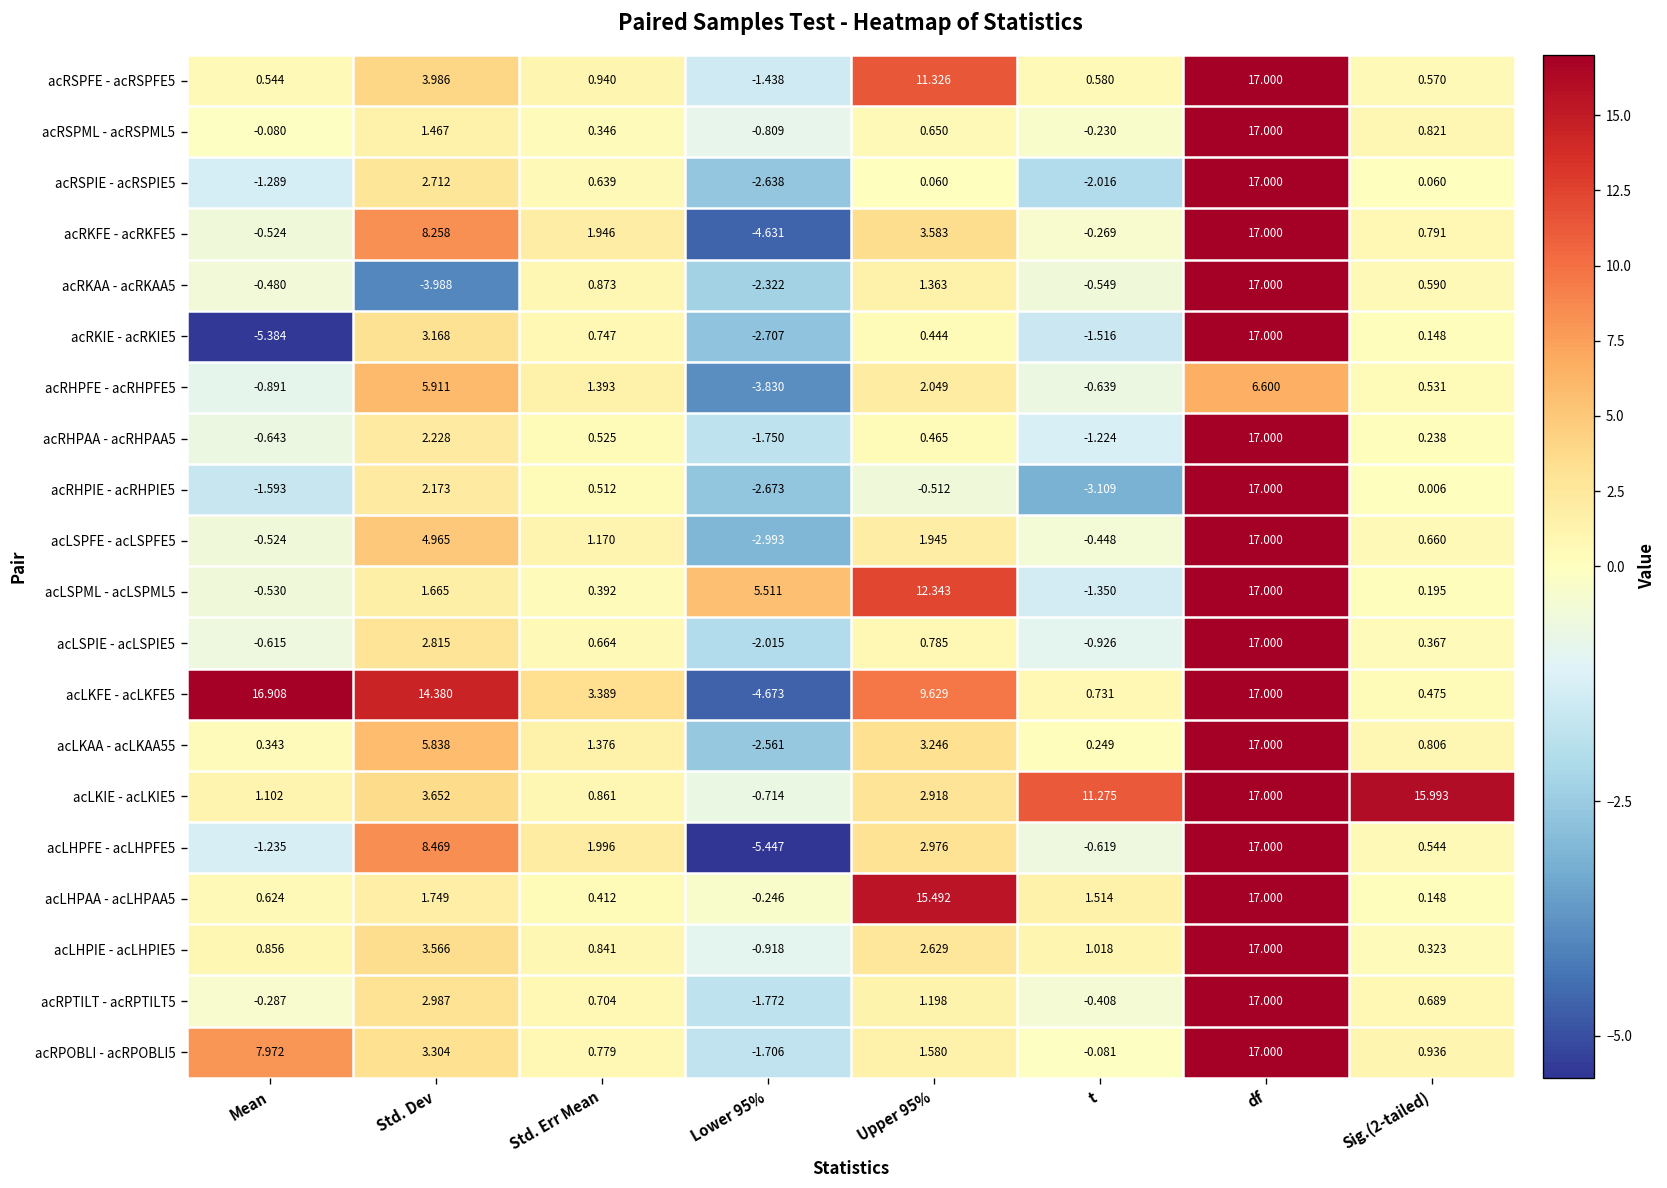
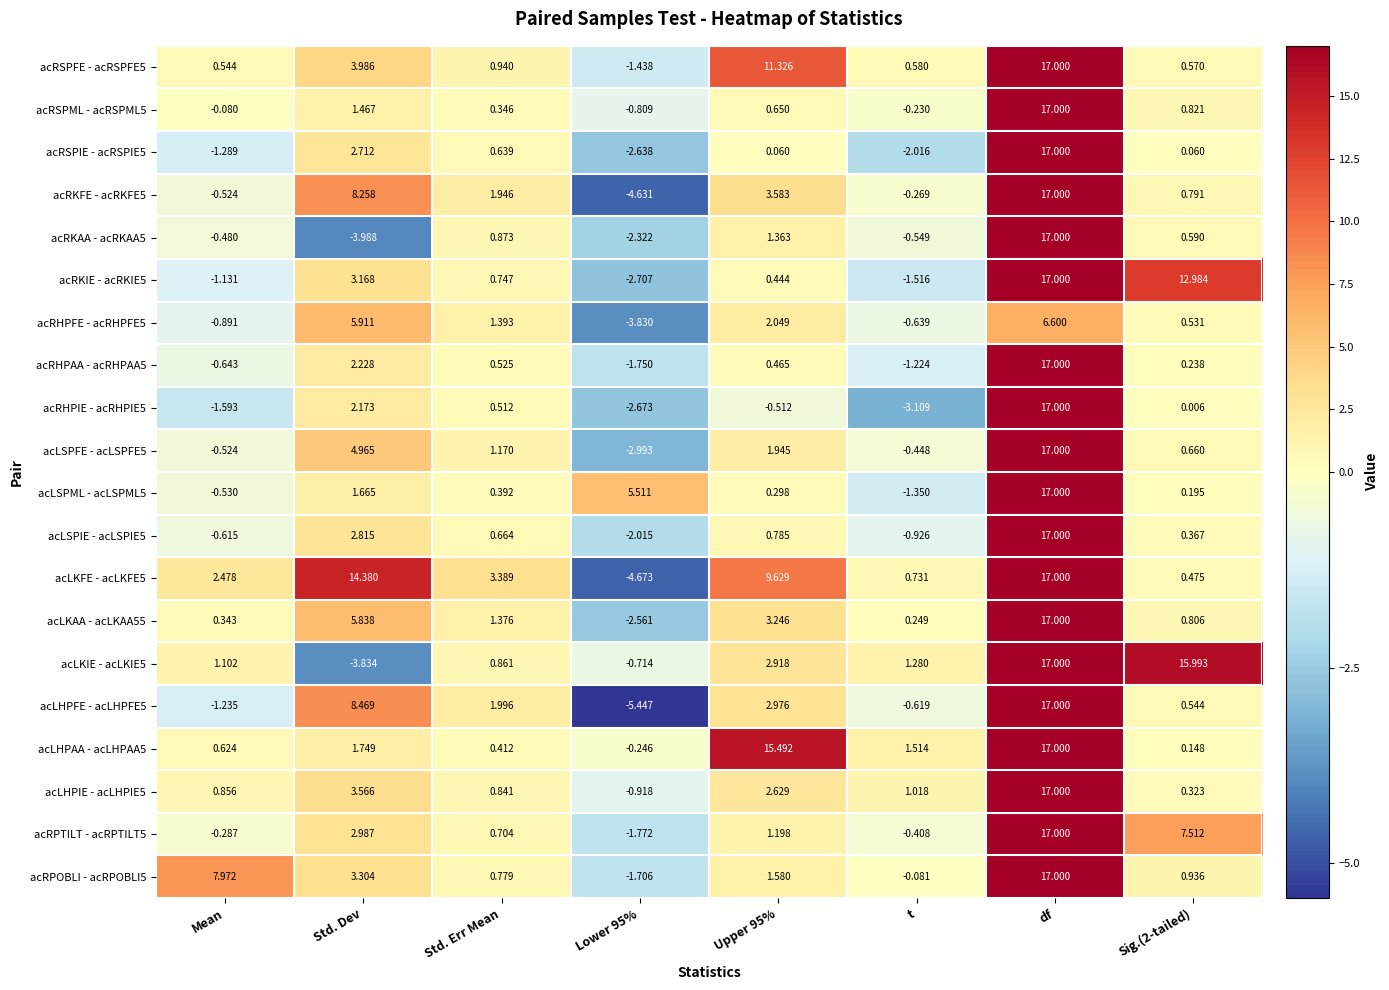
acRKIE - acRKIE5, Mean: -5.384 -> -1.131
acRKIE - acRKIE5, Sig.(2-tailed): 0.148 -> 12.984
acLSPML - acLSPML5, Upper 95%: 12.343 -> 0.298
acLKFE - acLKFE5, Mean: 16.908 -> 2.478
acLKIE - acLKIE5, Std. Dev: 3.652 -> -3.834
acLKIE - acLKIE5, t: 11.275 -> 1.280
acRPTILT - acRPTILT5, Sig.(2-tailed): 0.689 -> 7.512
